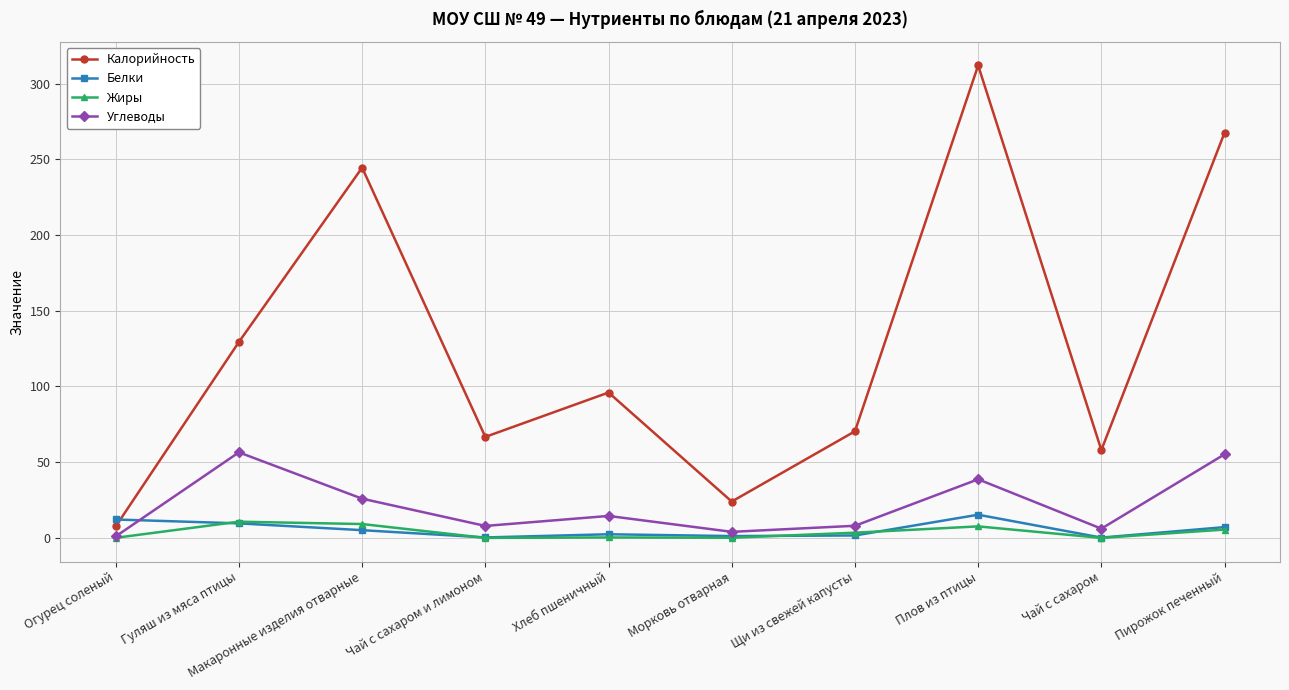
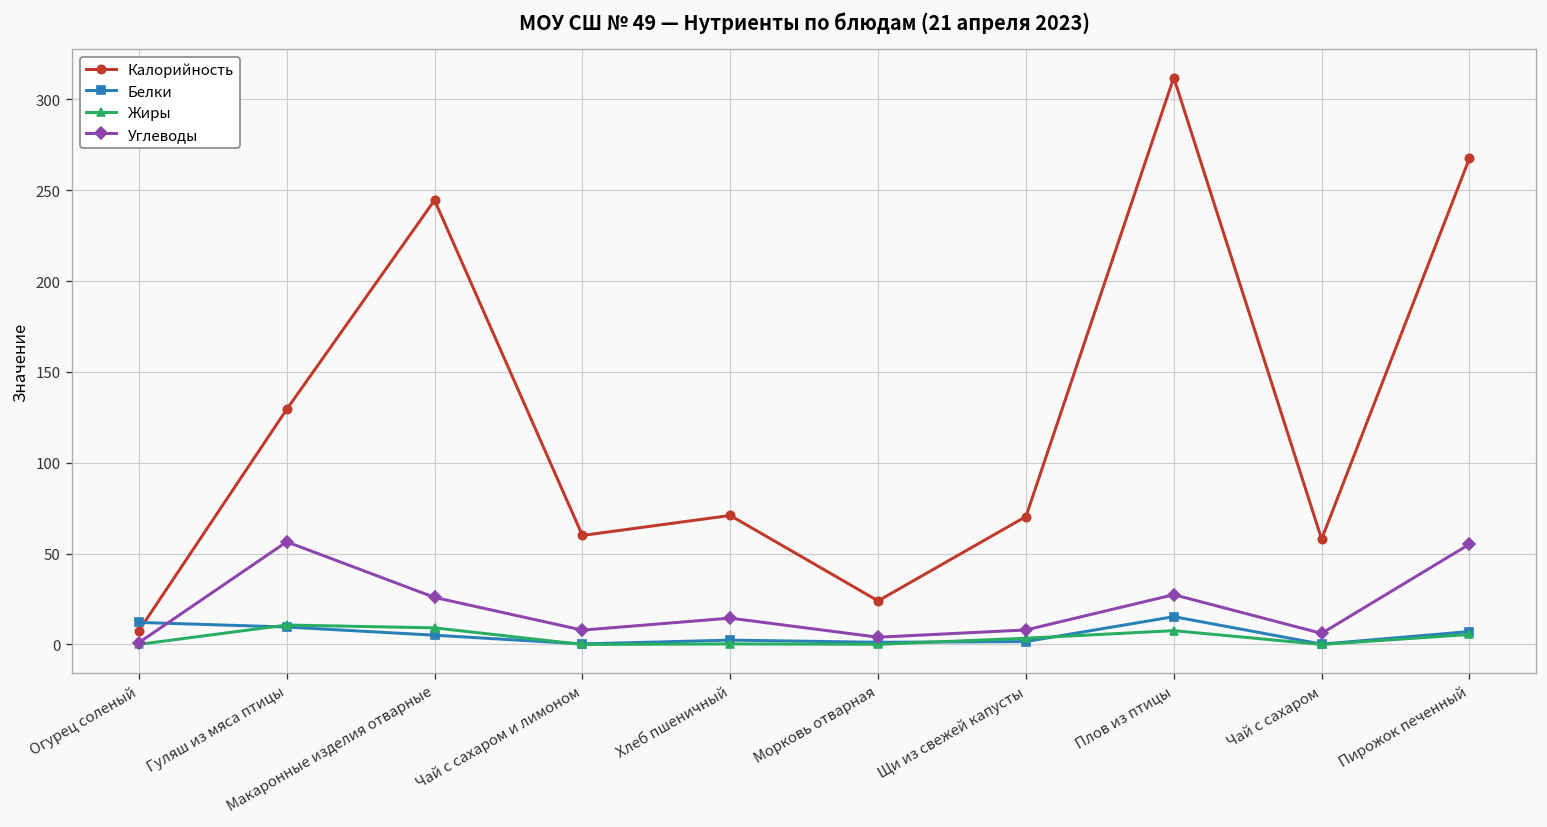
Калорийность, Чай с сахаром и лимоном: 67 -> 60
Калорийность, Хлеб пшеничный: 96 -> 71
Углеводы, Плов из птицы: 39 -> 27
